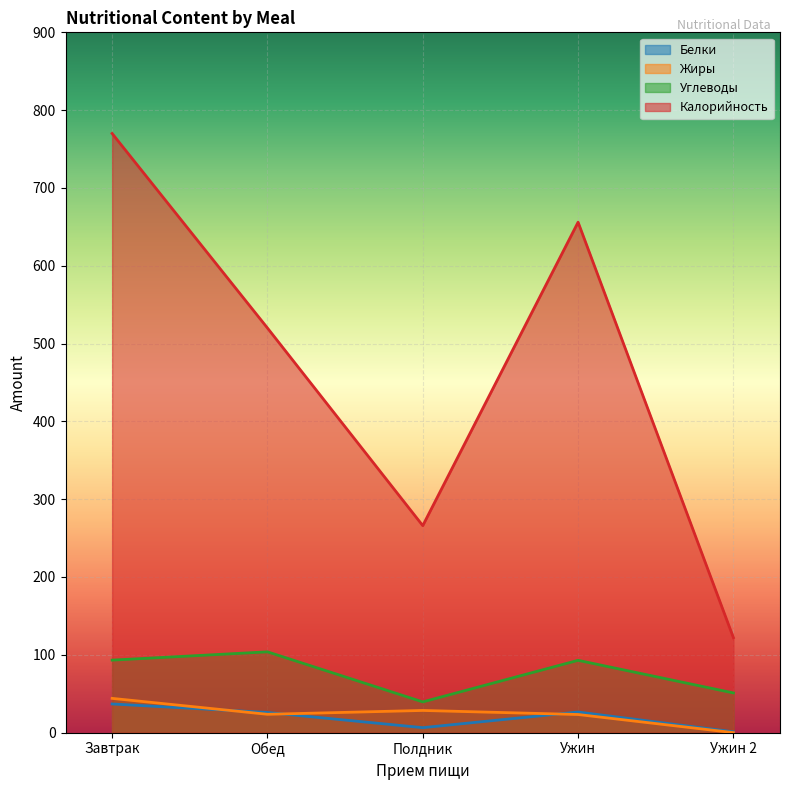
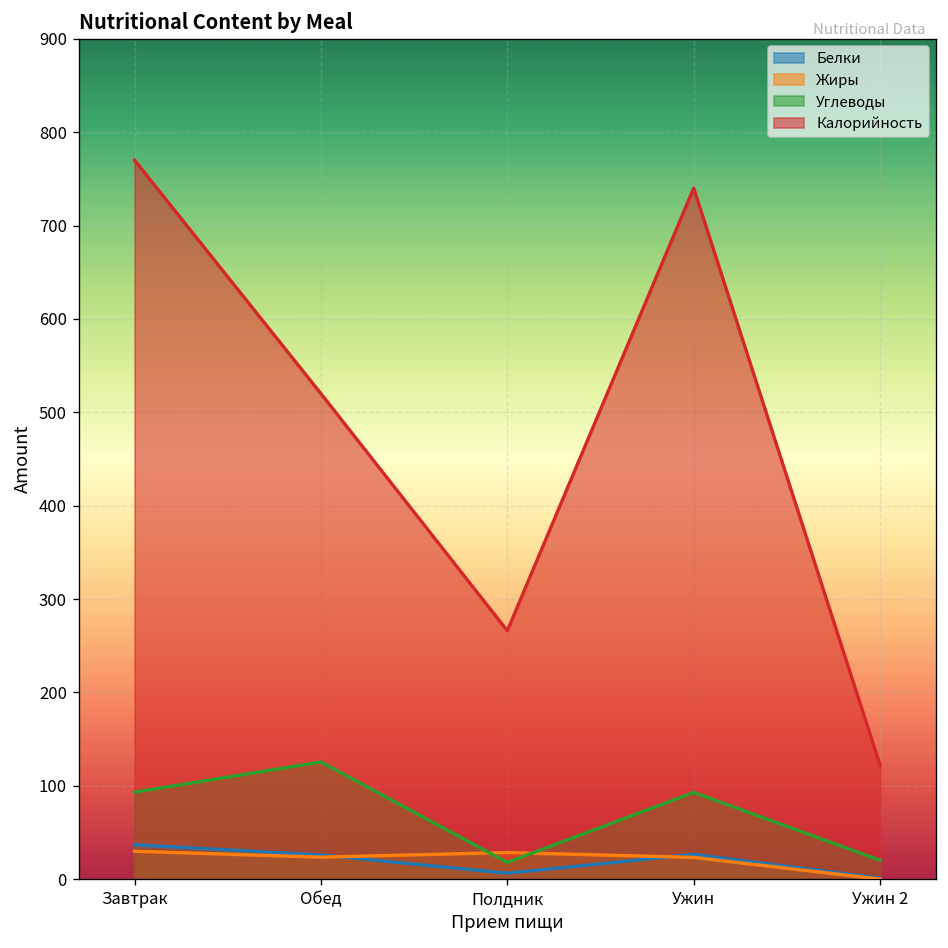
Жиры, Завтрак: 40 -> 30
Углеводы, Обед: 100 -> 130
Углеводы, Полдник: 40 -> 20
Калорийность, Ужин: 660 -> 740
Углеводы, Ужин 2: 50 -> 20
